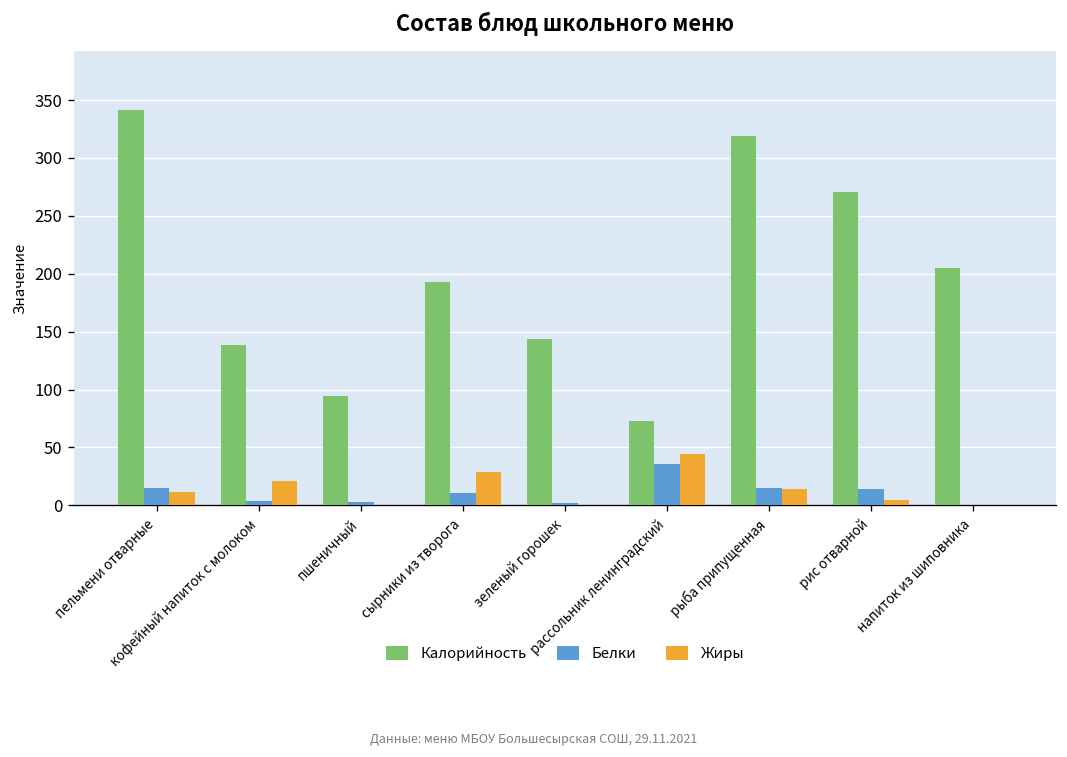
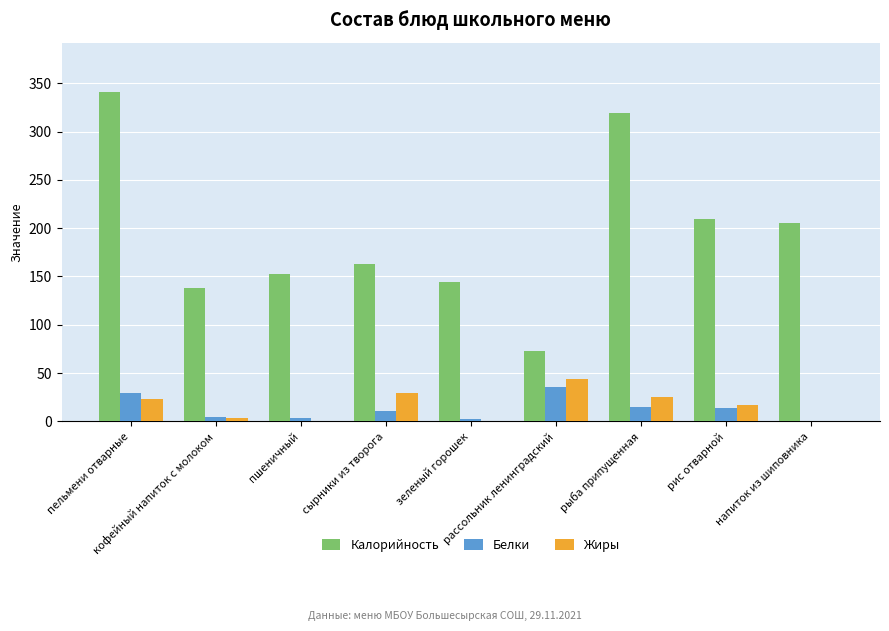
Белки, пельмени отварные: 20 -> 30
Жиры, пельмени отварные: 10 -> 20
Жиры, кофейный напиток с молоком: 20 -> 0
Калорийность, пшеничный: 90 -> 150
Калорийность, сырники из творога: 190 -> 160
Жиры, рыба припущенная: 10 -> 30
Калорийность, рис отварной: 270 -> 210
Жиры, рис отварной: 10 -> 20
